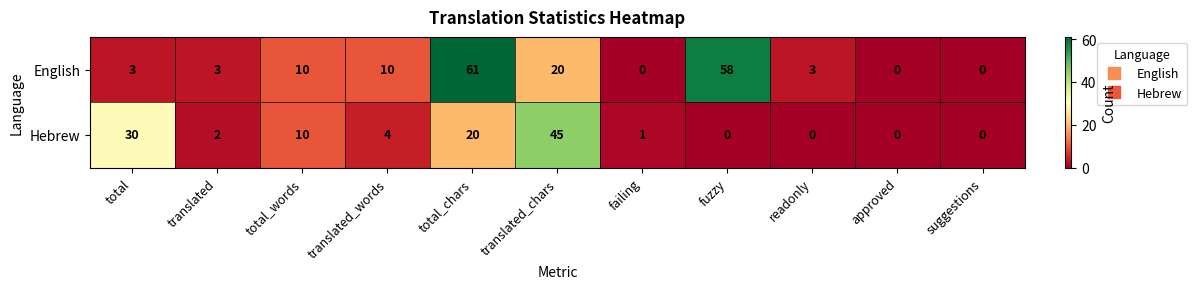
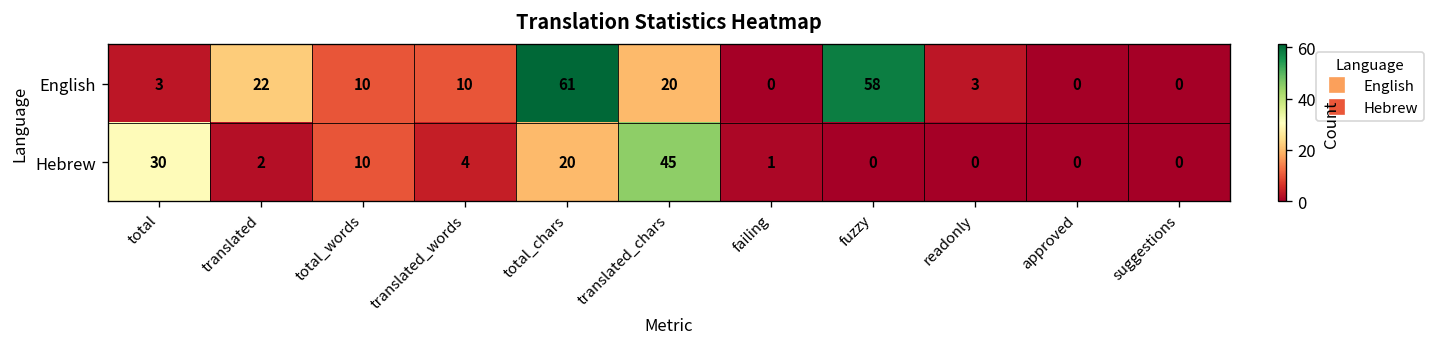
English, translated: 3 -> 22
